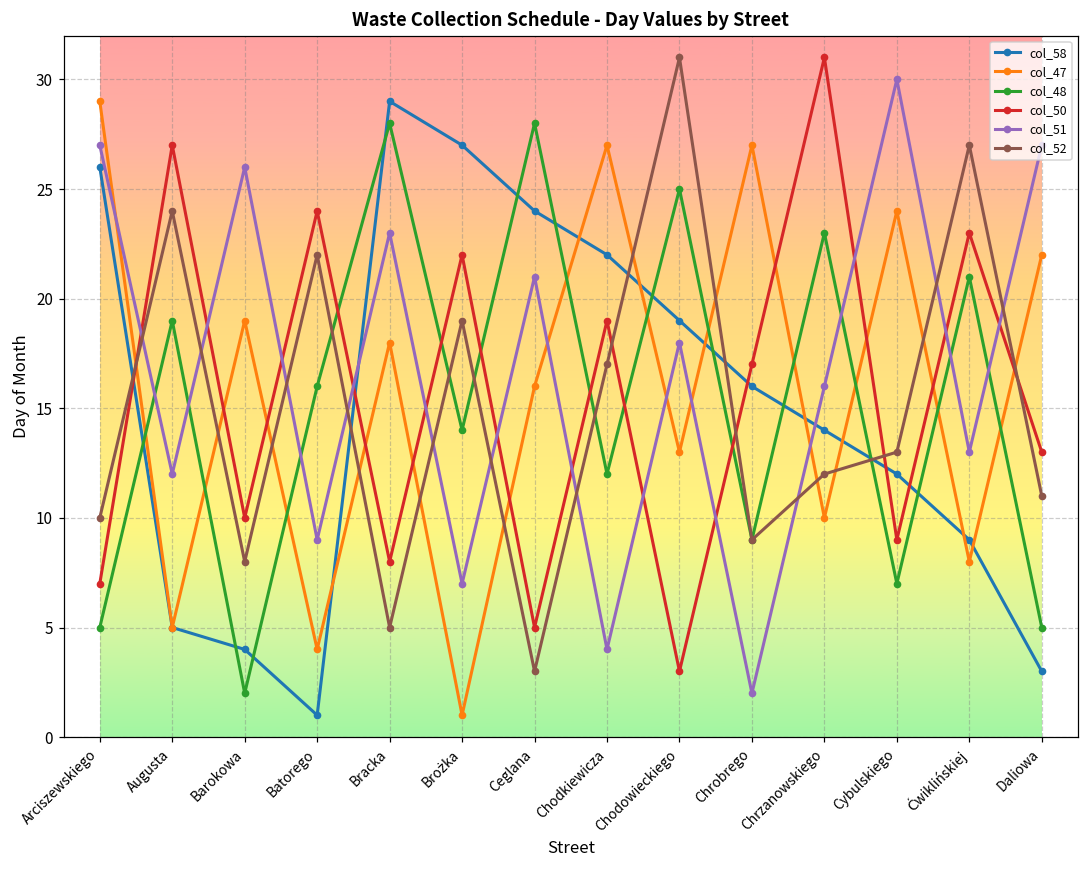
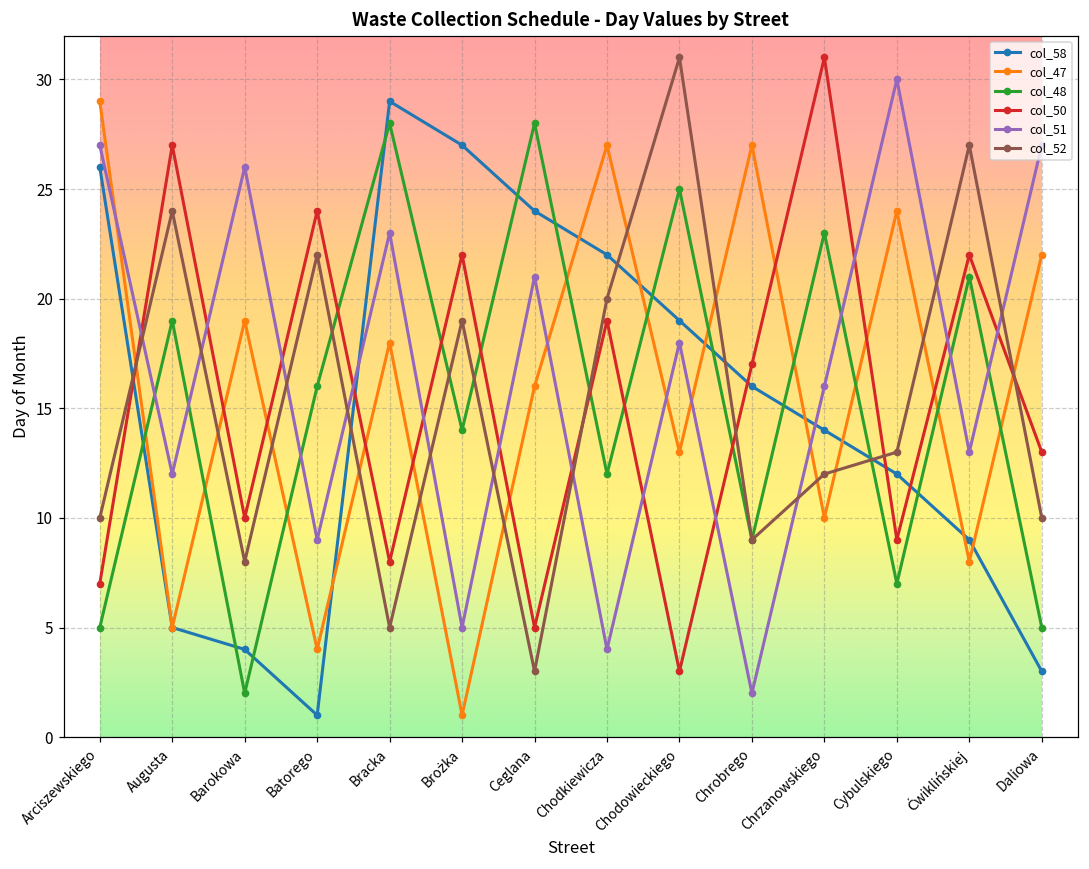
col_51, Brożka: 7 -> 5
col_52, Chodkiewicza: 17 -> 20
col_50, Ćwiklińskiej: 23 -> 22
col_52, Daliowa: 11 -> 10
